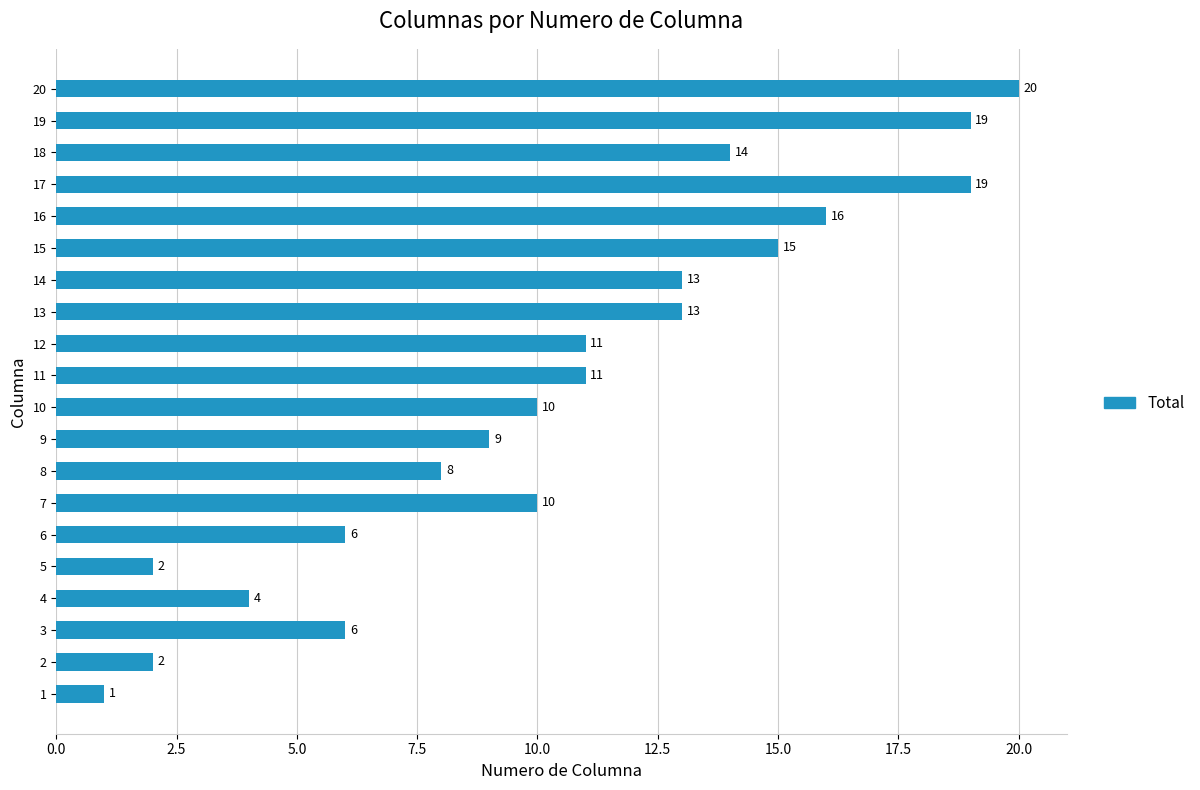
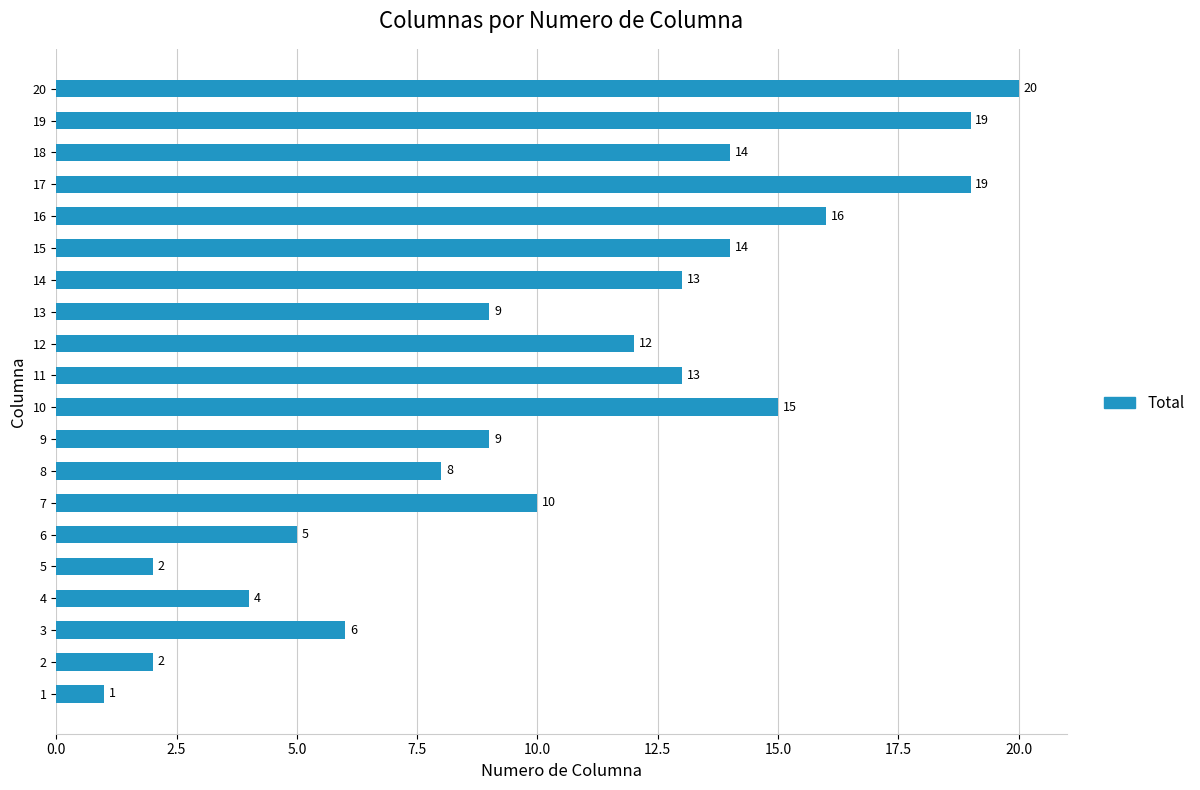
15: 15 -> 14
13: 13 -> 9
12: 11 -> 12
11: 11 -> 13
10: 10 -> 15
6: 6 -> 5
